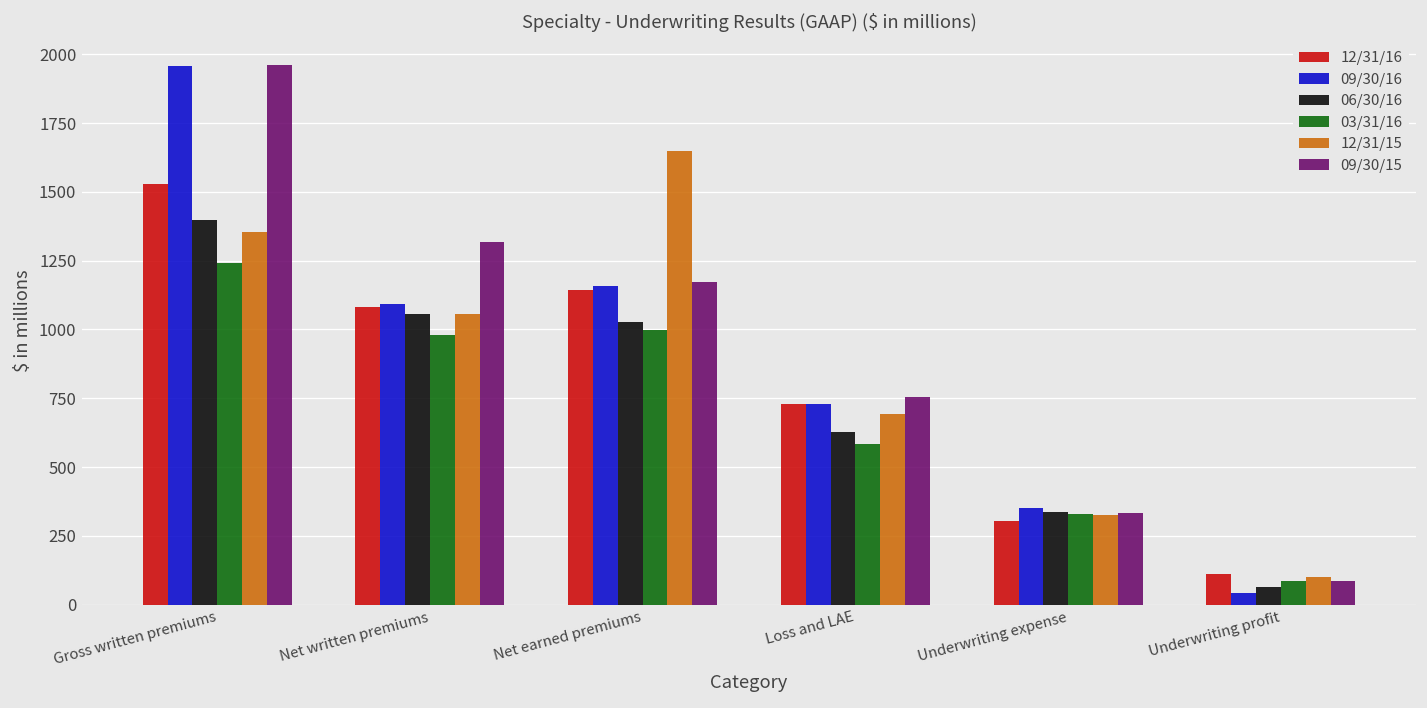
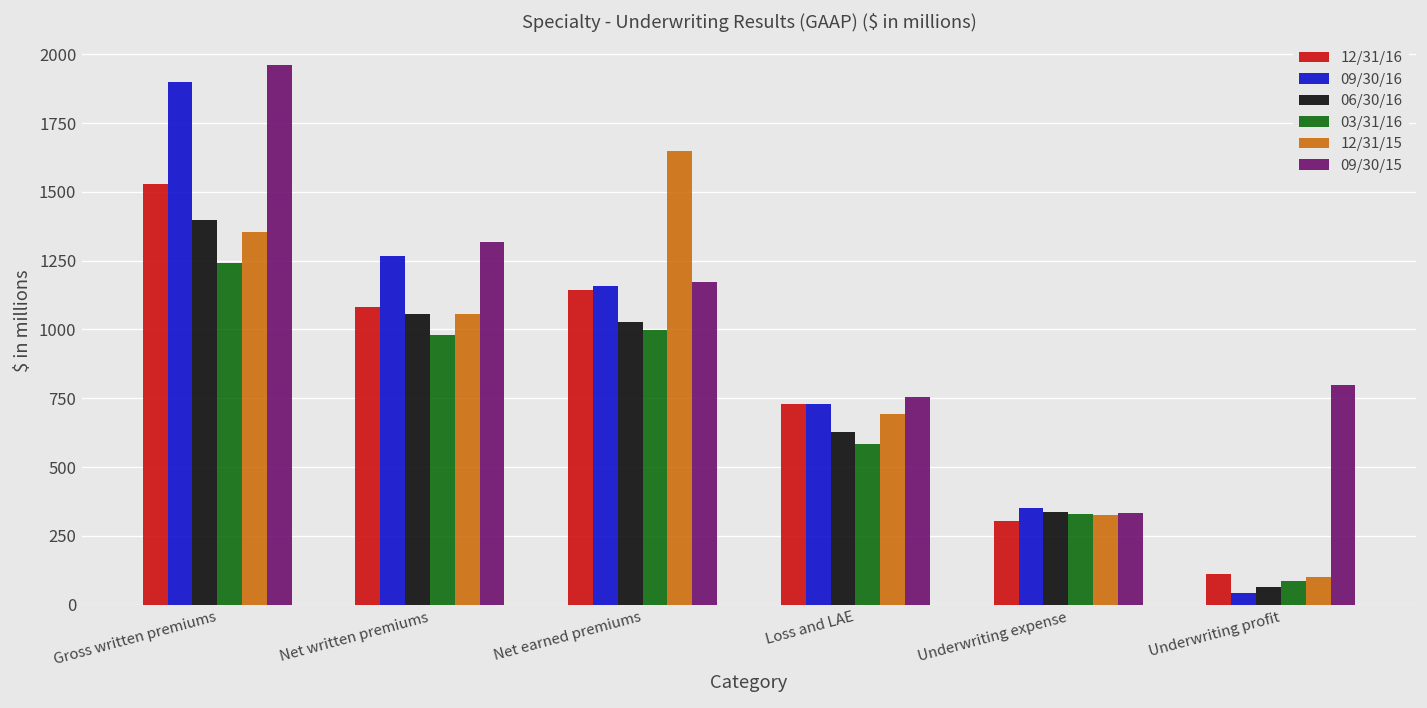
09/30/16, Gross written premiums: 1960 -> 1900
09/30/16, Net written premiums: 1090 -> 1270
09/30/15, Underwriting profit: 80 -> 800
